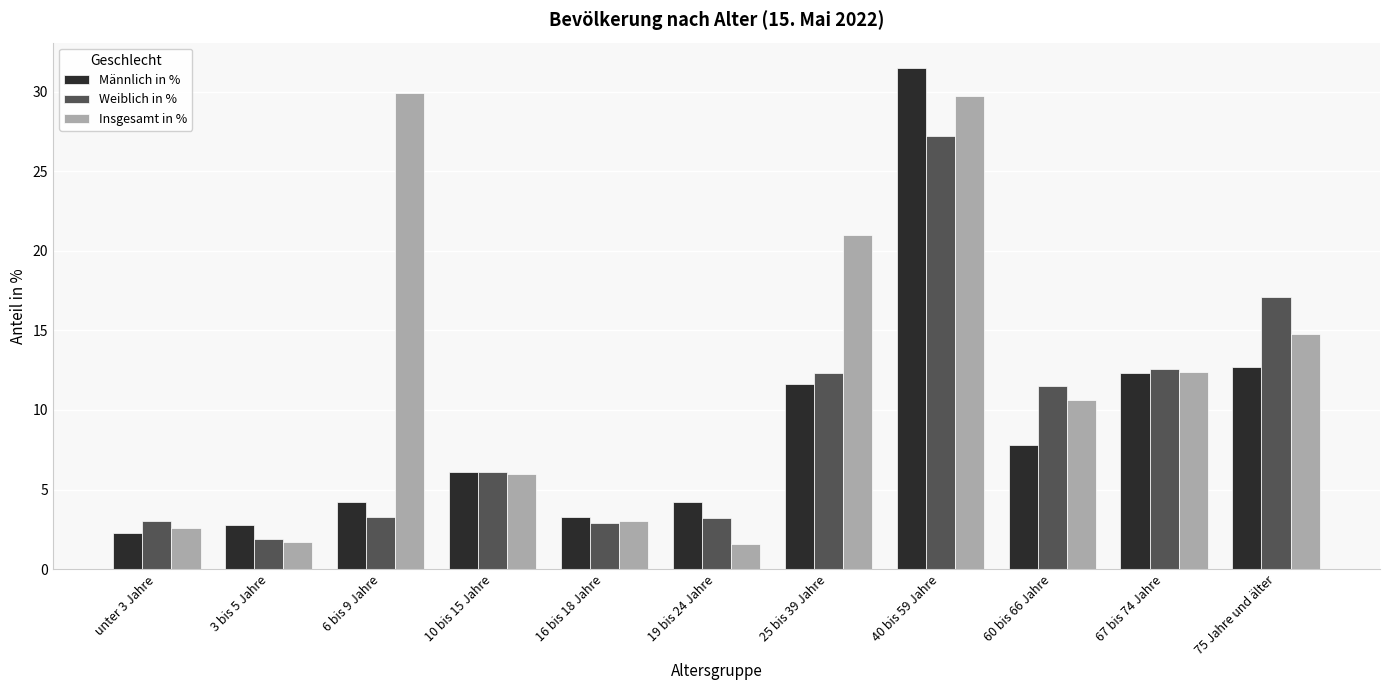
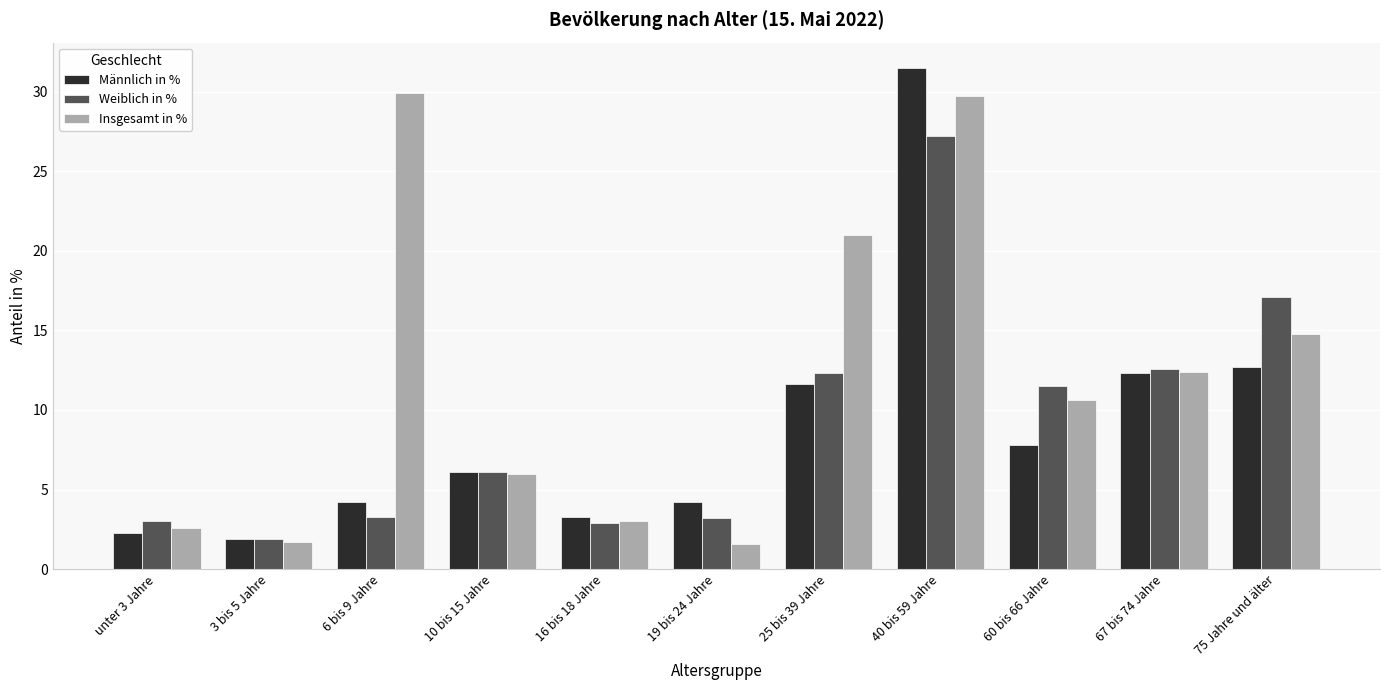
Männlich in %, 3 bis 5 Jahre: 2.8 -> 1.9
